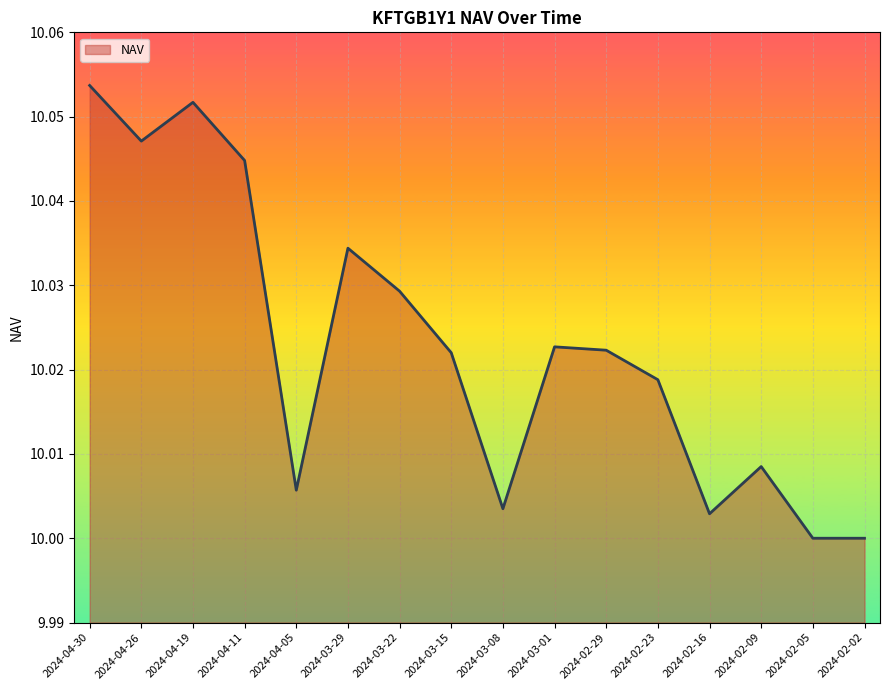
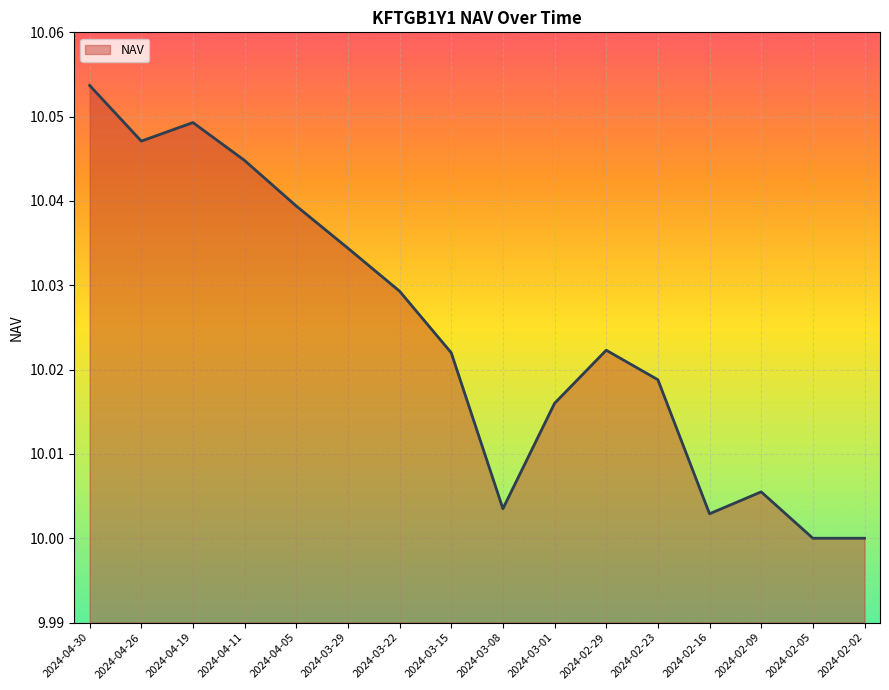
2024-04-19: 10.052 -> 10.049
2024-04-05: 10.006 -> 10.039
2024-03-01: 10.023 -> 10.016
2024-02-09: 10.009 -> 10.006
